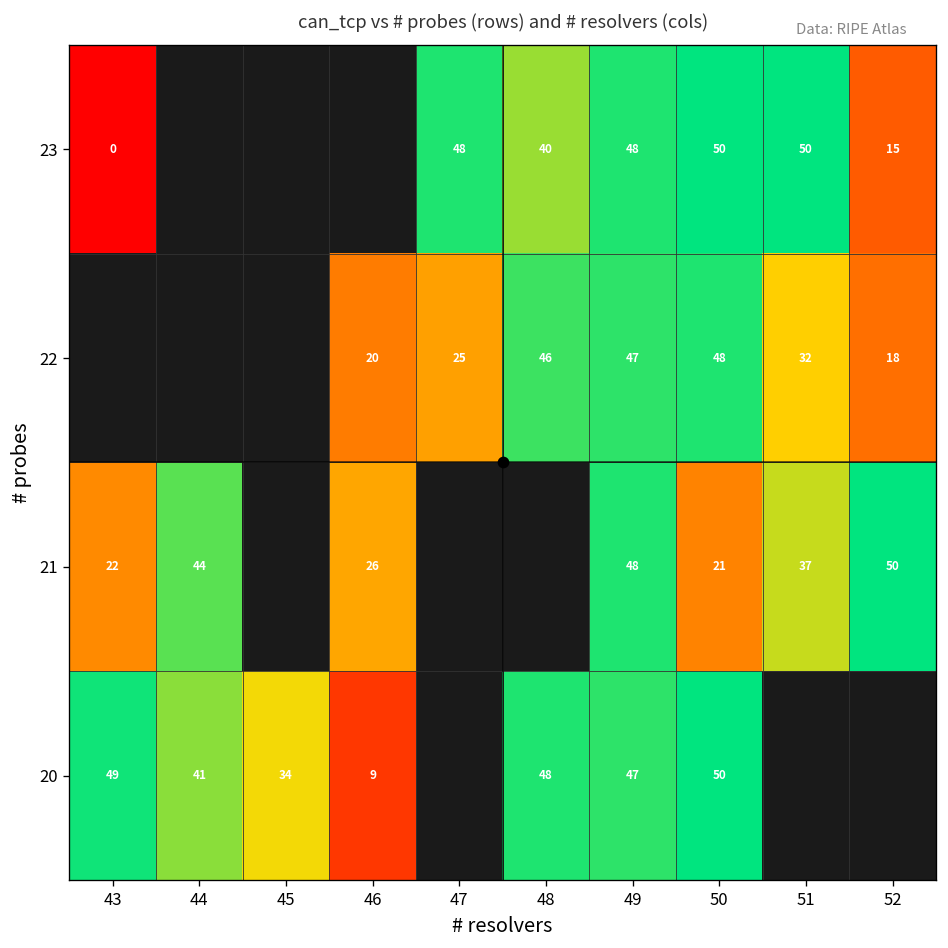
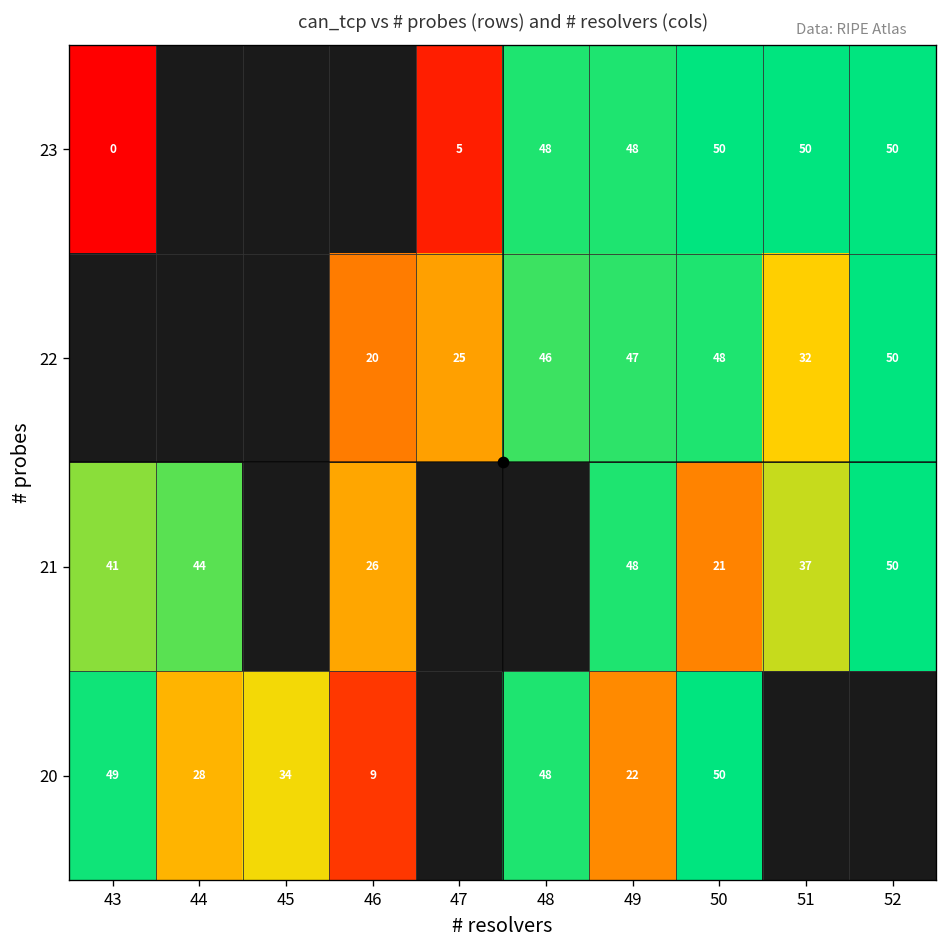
23, 47: 48 -> 5
23, 48: 40 -> 48
23, 52: 15 -> 50
22, 52: 18 -> 50
21, 43: 22 -> 41
20, 44: 41 -> 28
20, 49: 47 -> 22
